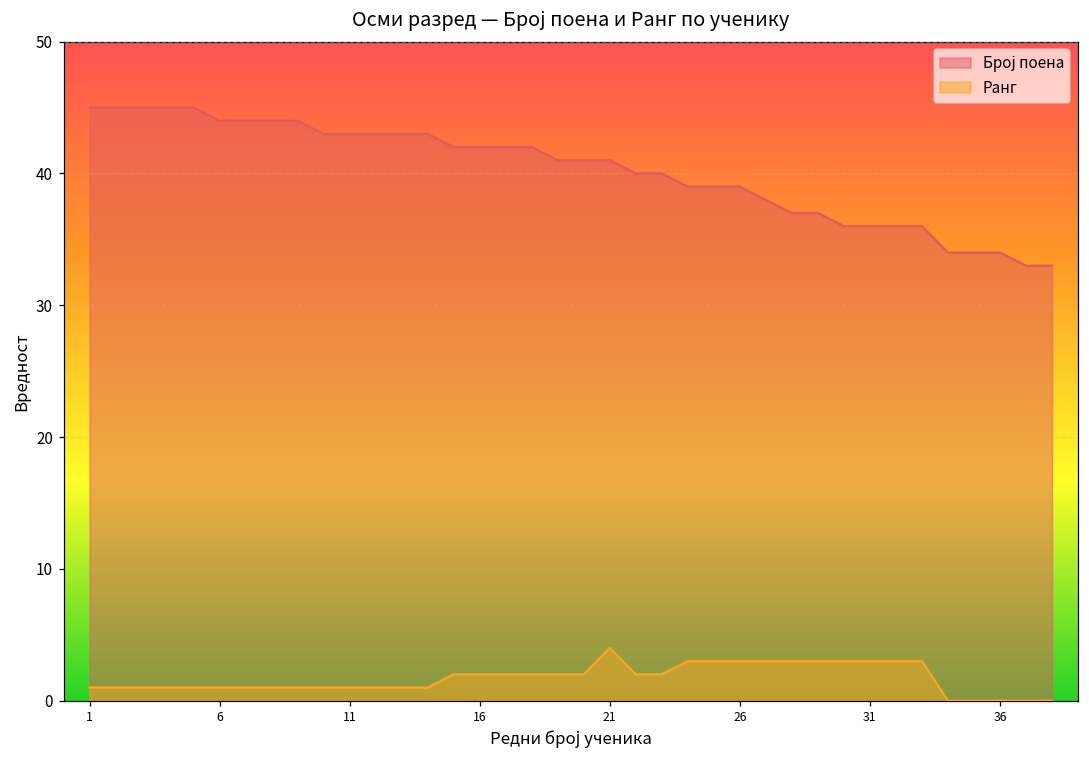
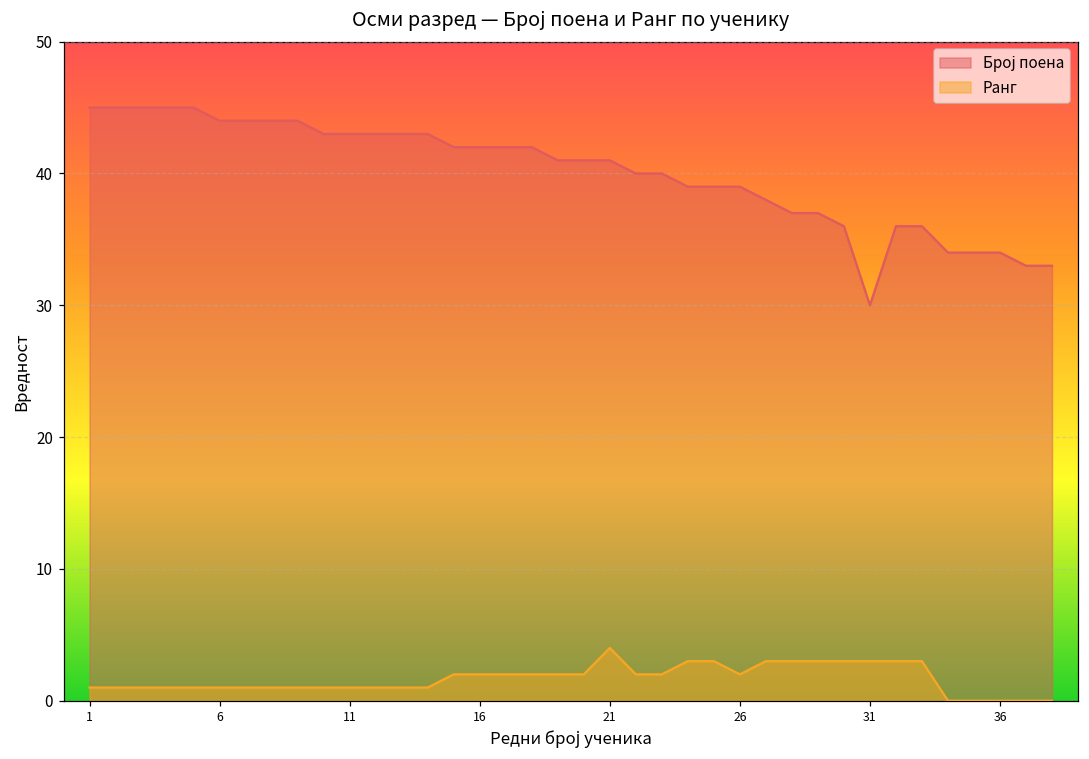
Ранг, 26: 3 -> 2
Број поена, 31: 36 -> 30
